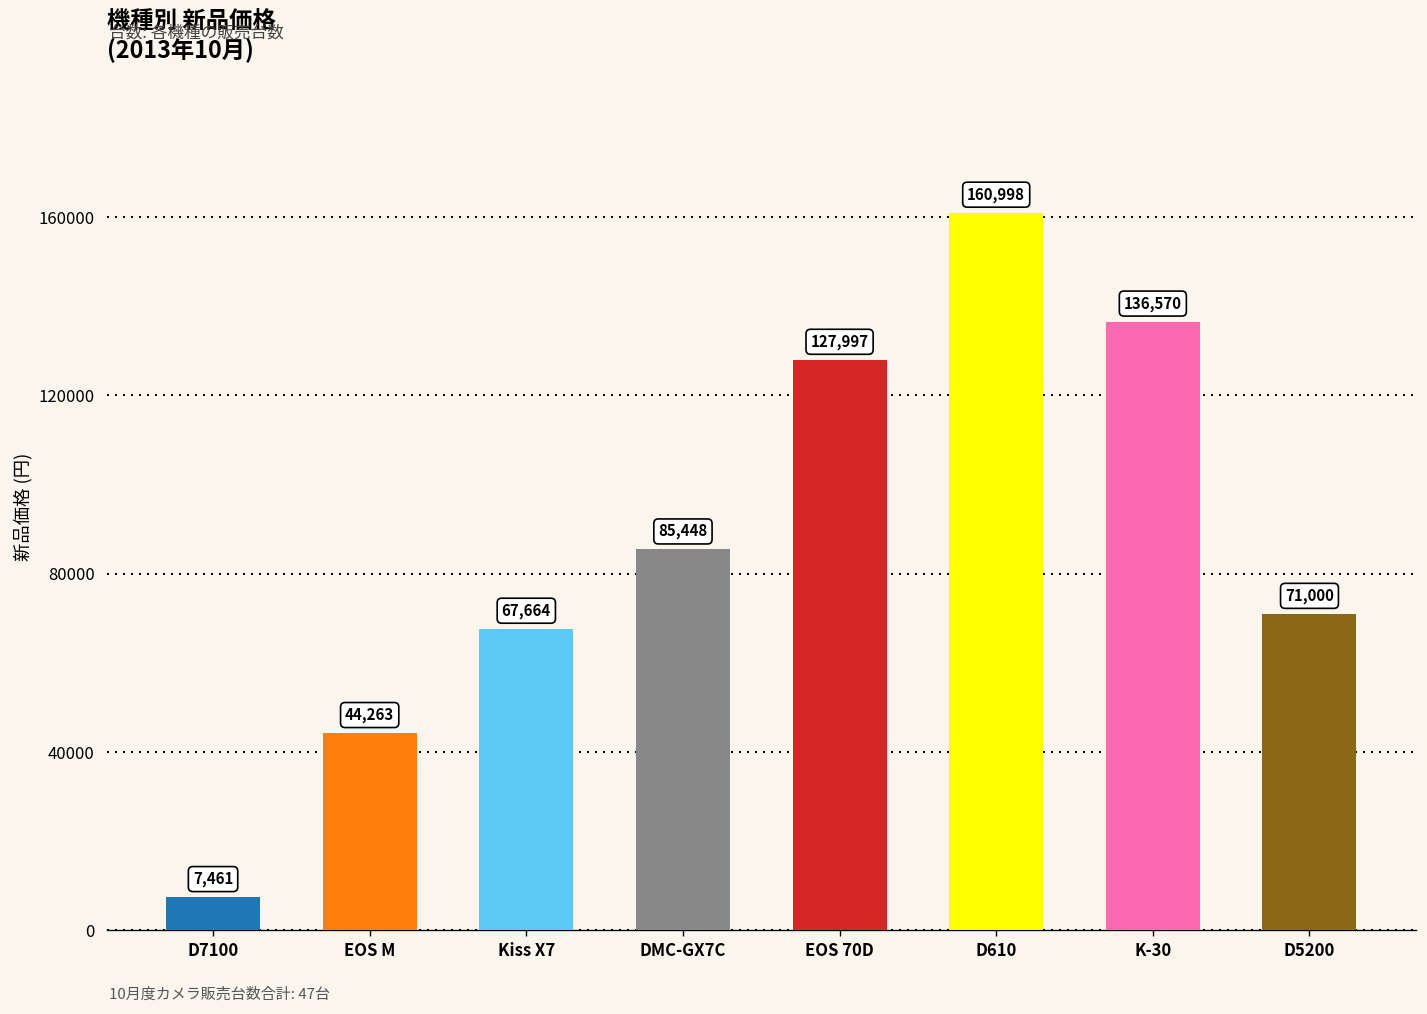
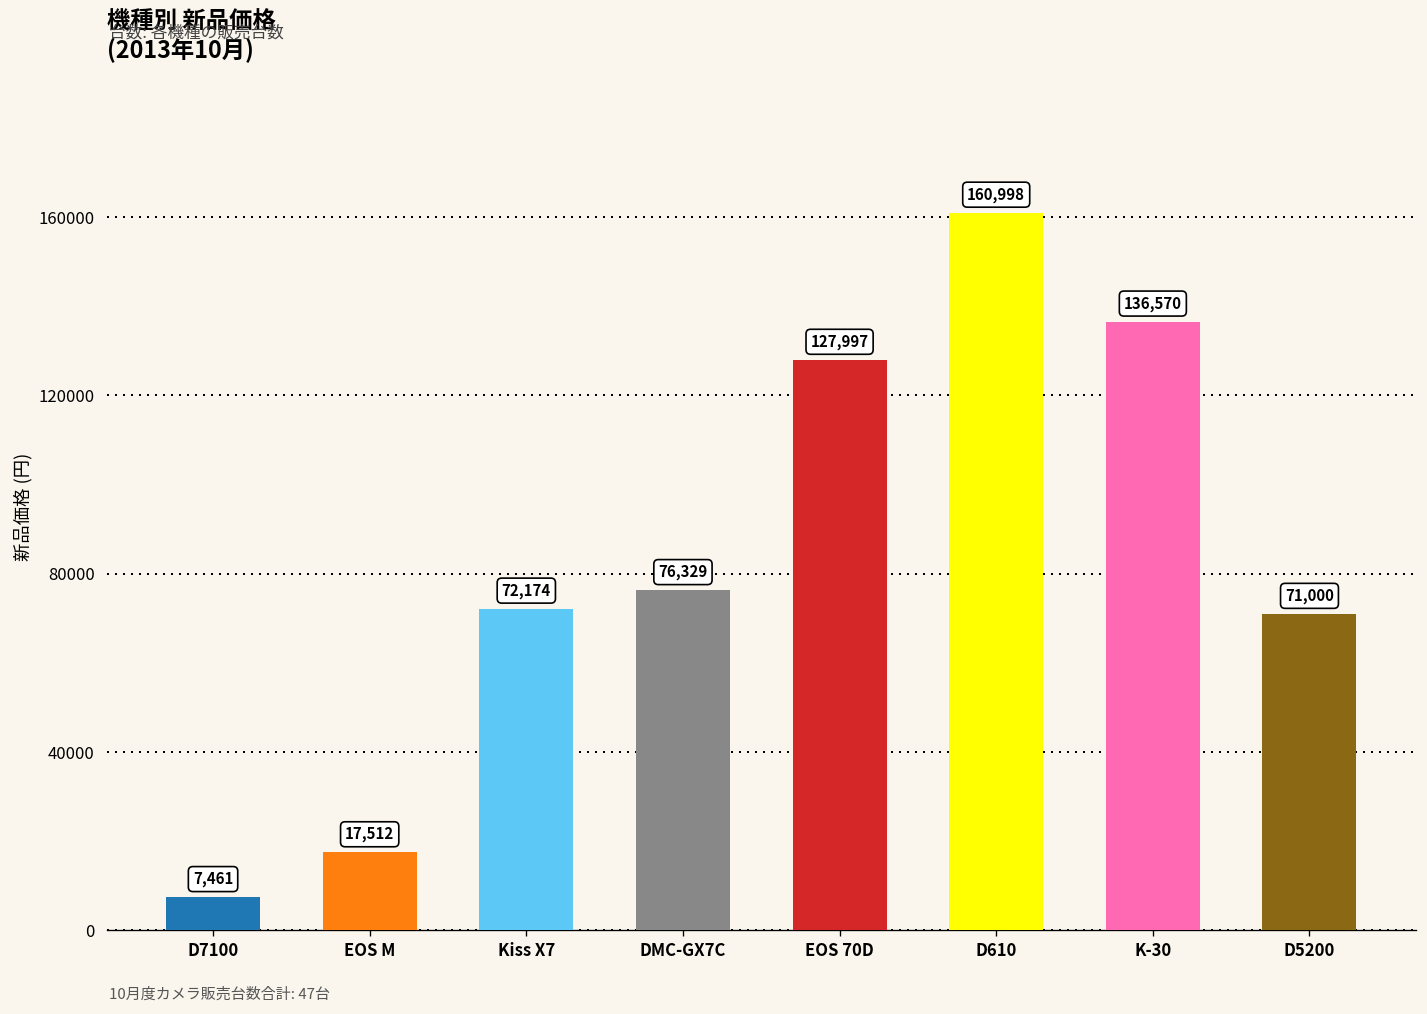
EOS M: 44,263 -> 17,512
Kiss X7: 67,664 -> 72,174
DMC-GX7C: 85,448 -> 76,329
